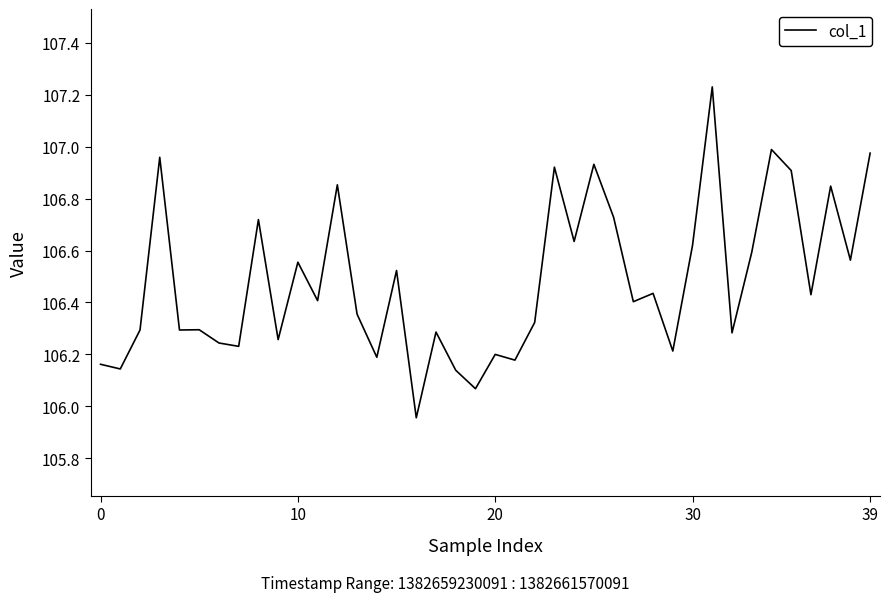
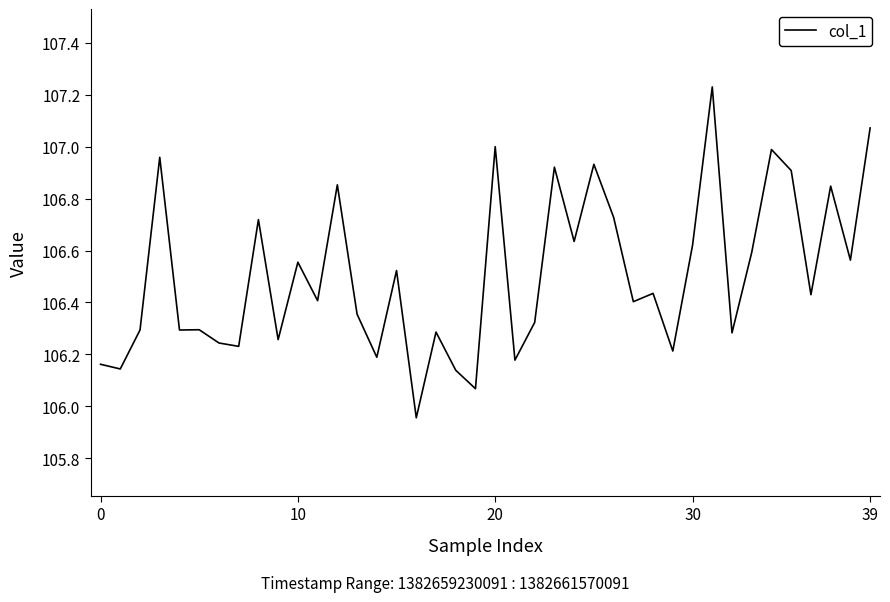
20: 106.2 -> 107.0
39: 106.98 -> 107.07
